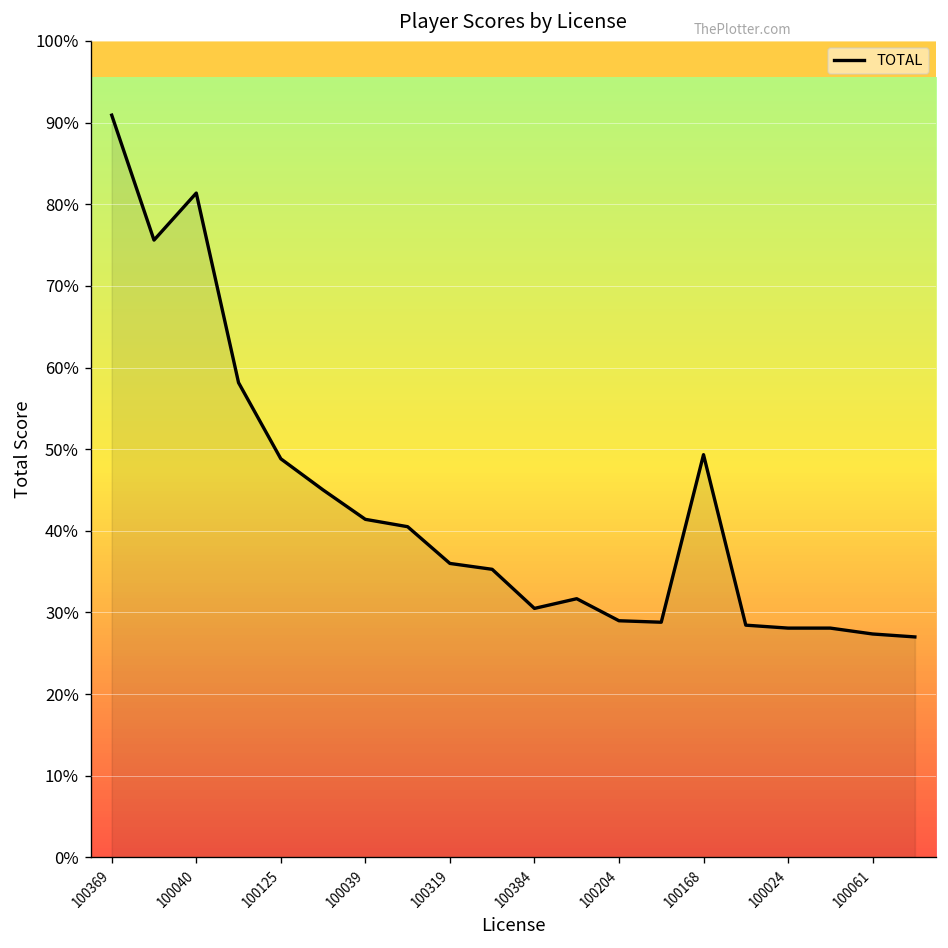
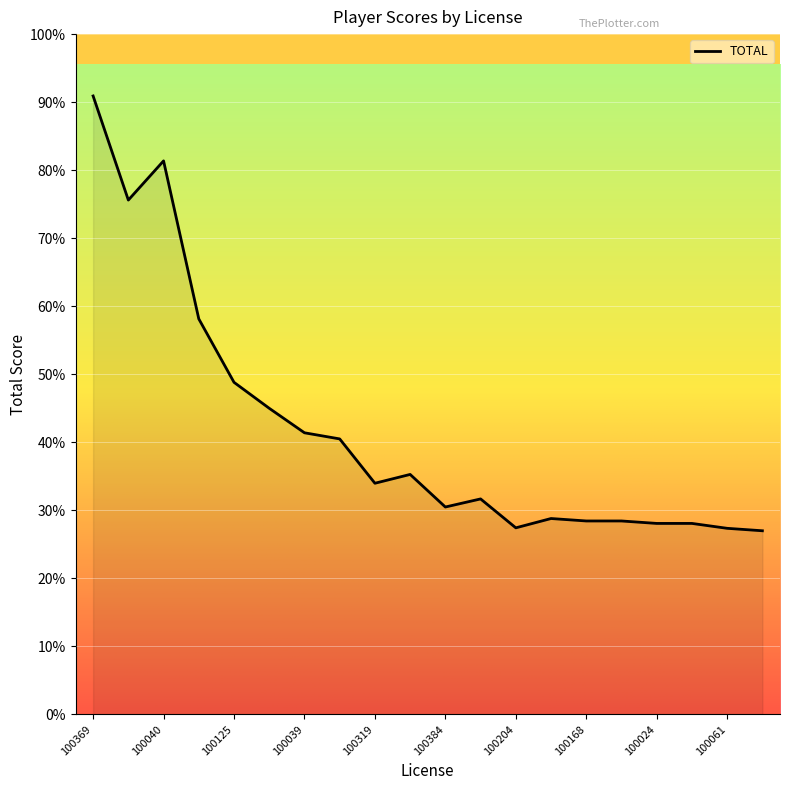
100319: 36% -> 34%
100204: 29% -> 27%
100168: 49% -> 28%
